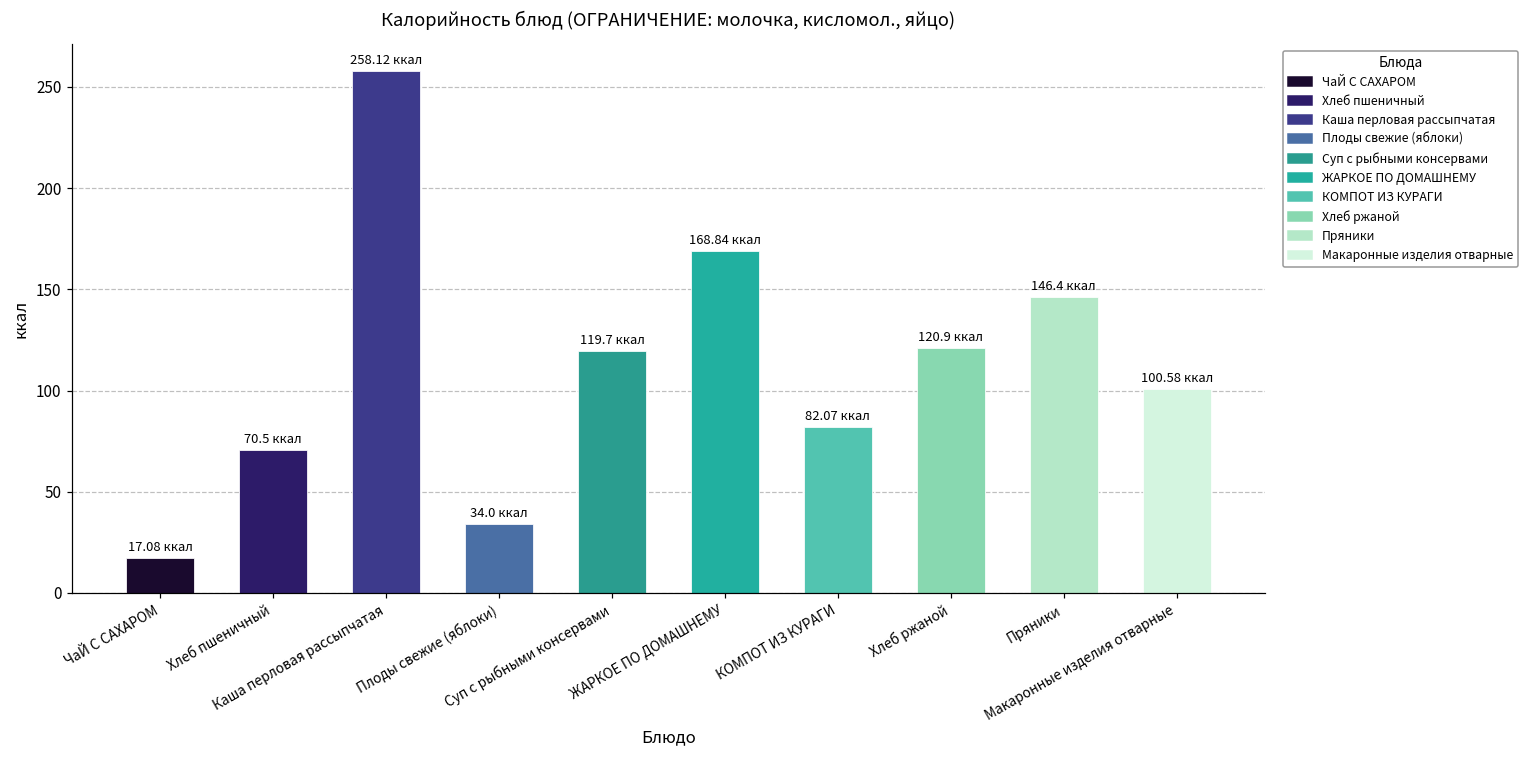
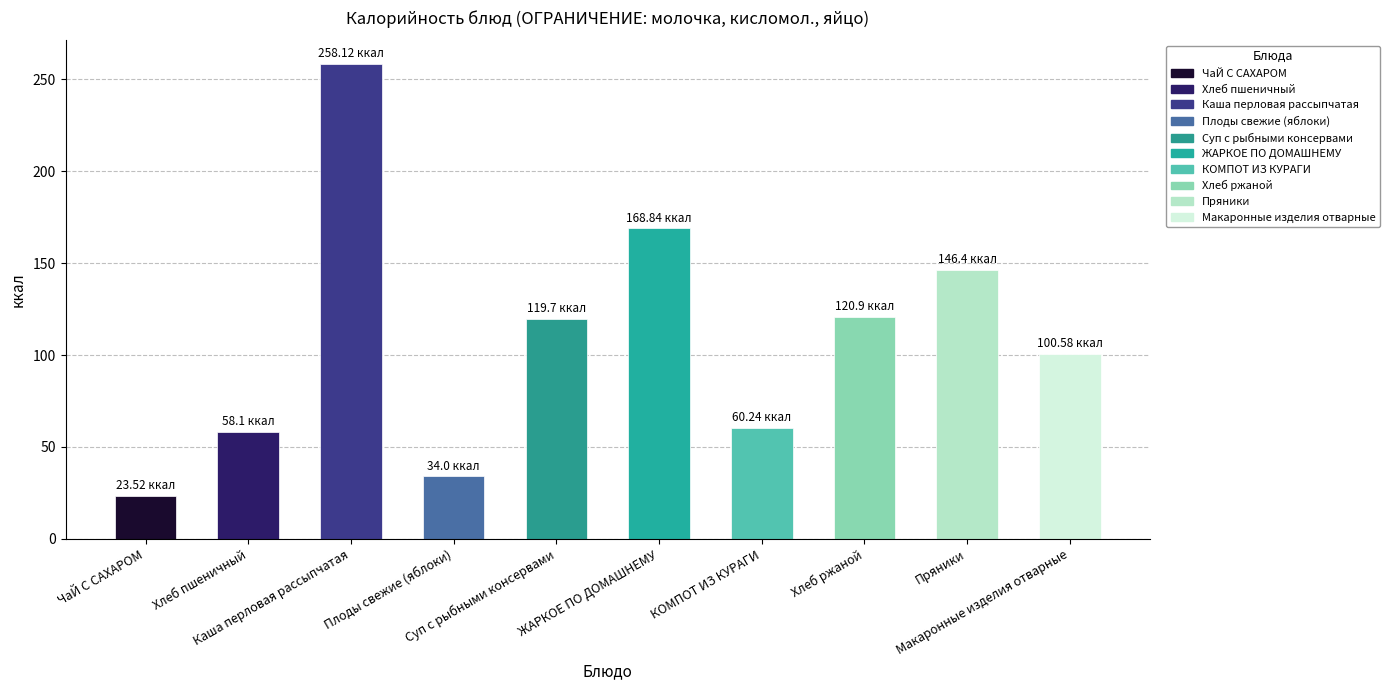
ЧаЙ С САХАРОМ: 17.08 -> 23.52
Хлеб пшеничный: 70.5 -> 58.1
КОМПОТ ИЗ КУРАГИ: 82.07 -> 60.24
